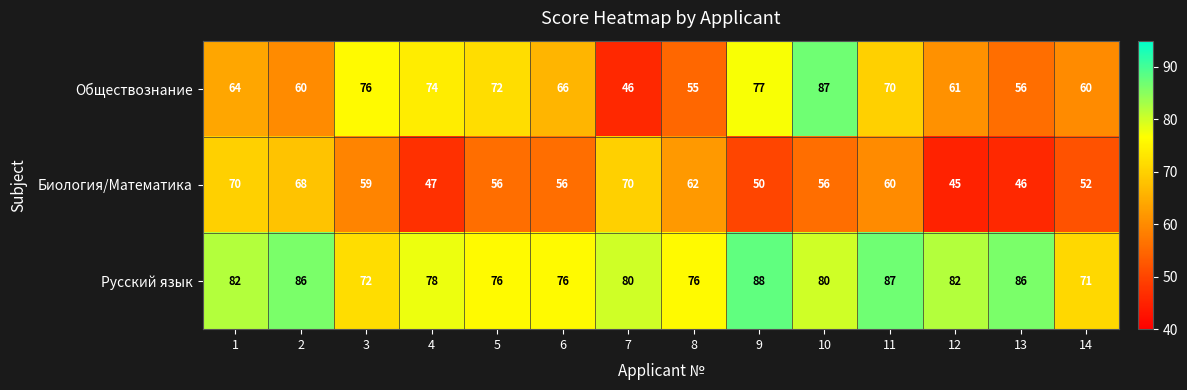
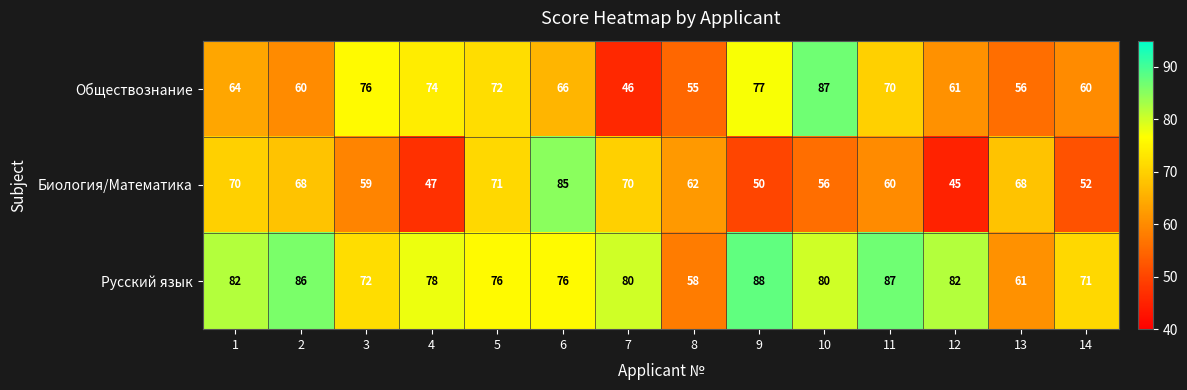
Биология/Математика, 5: 56 -> 71
Биология/Математика, 6: 56 -> 85
Биология/Математика, 13: 46 -> 68
Русский язык, 8: 76 -> 58
Русский язык, 13: 86 -> 61
